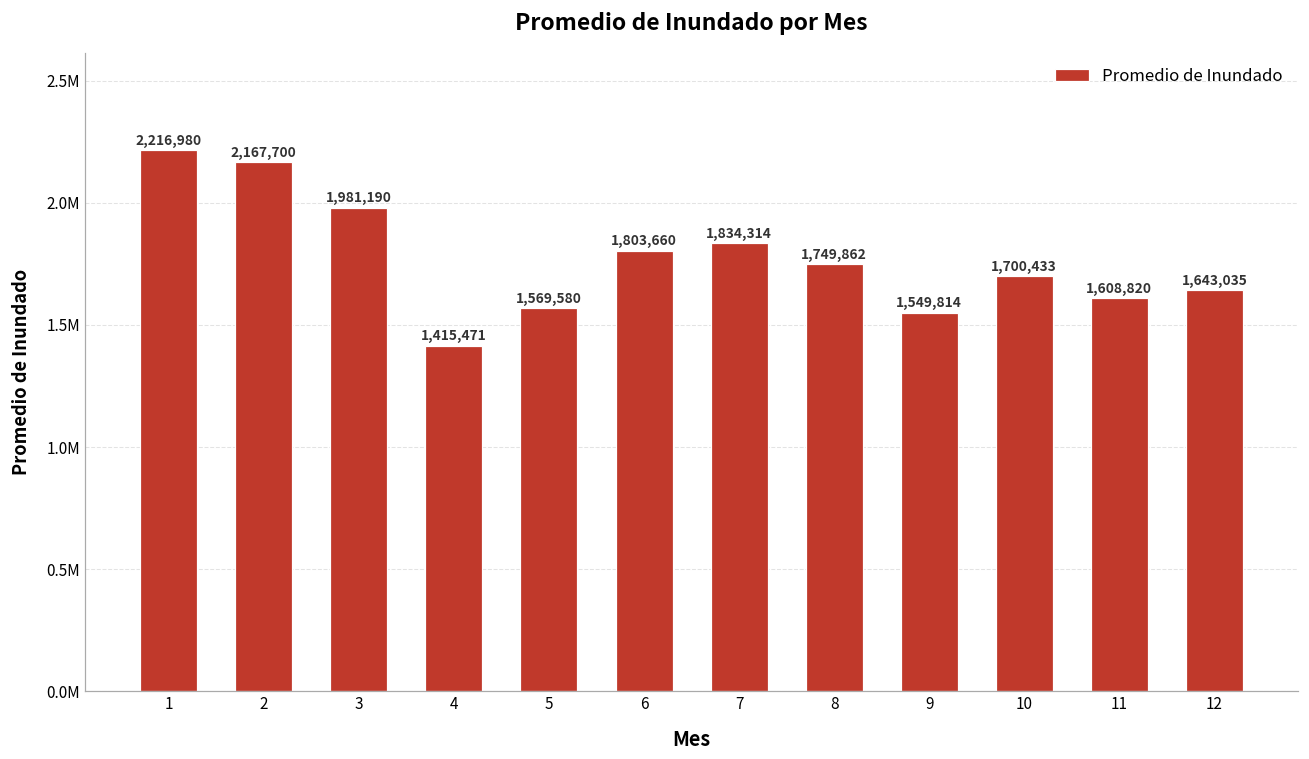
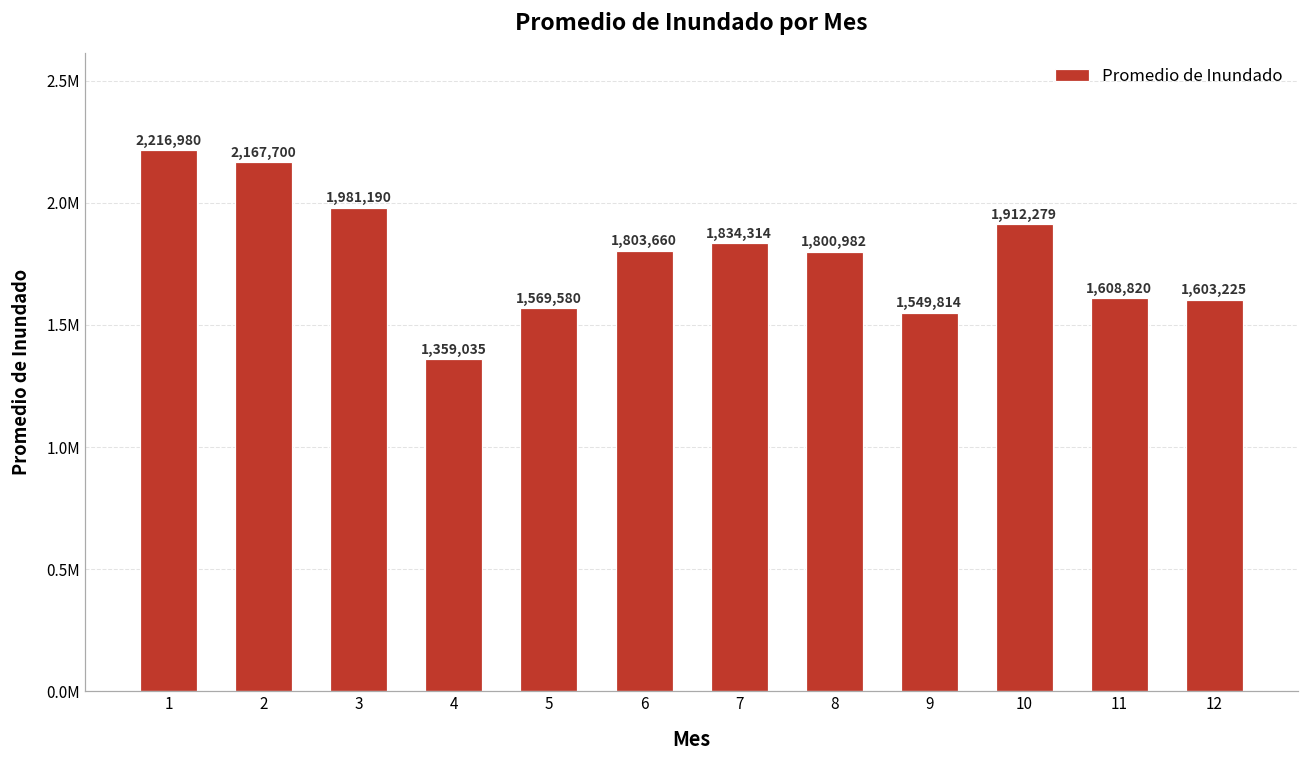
4: 1,415,471 -> 1,359,035
8: 1,749,862 -> 1,800,982
10: 1,700,433 -> 1,912,279
12: 1,643,035 -> 1,603,225
